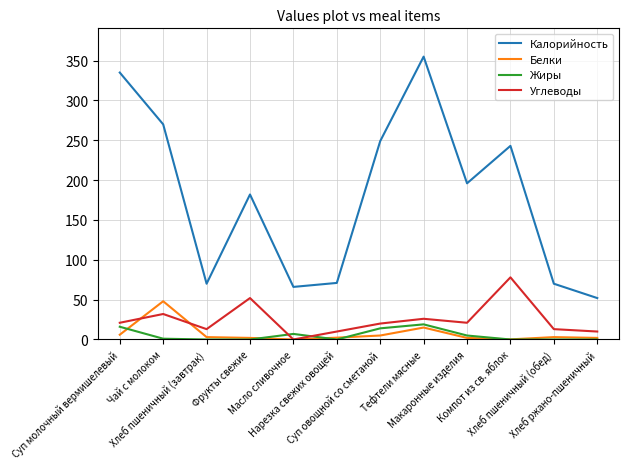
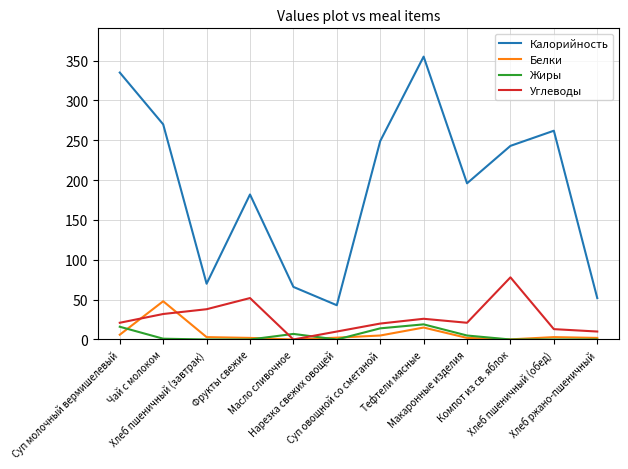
Углеводы, Хлеб пшеничный (завтрак): 10 -> 40
Калорийность, Нарезка свежих овощей: 70 -> 40
Калорийность, Хлеб пшеничный (обед): 70 -> 260
